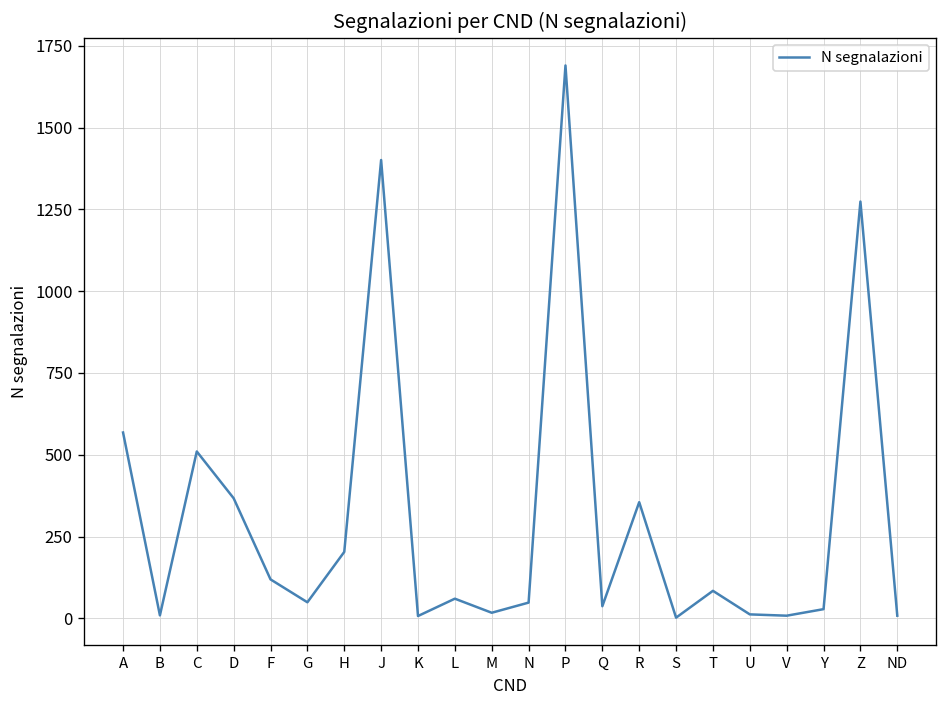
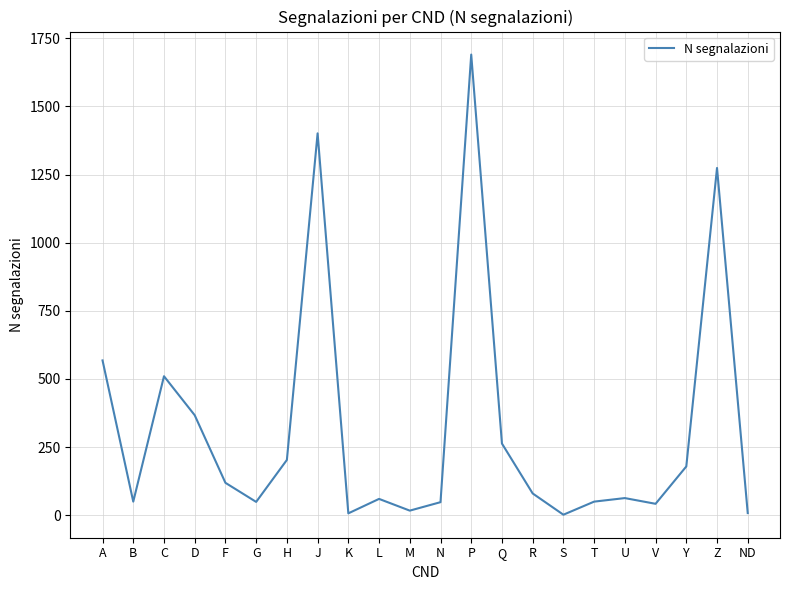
B: 10 -> 50
Q: 40 -> 260
R: 360 -> 80
T: 80 -> 50
U: 10 -> 60
V: 10 -> 40
Y: 30 -> 180
